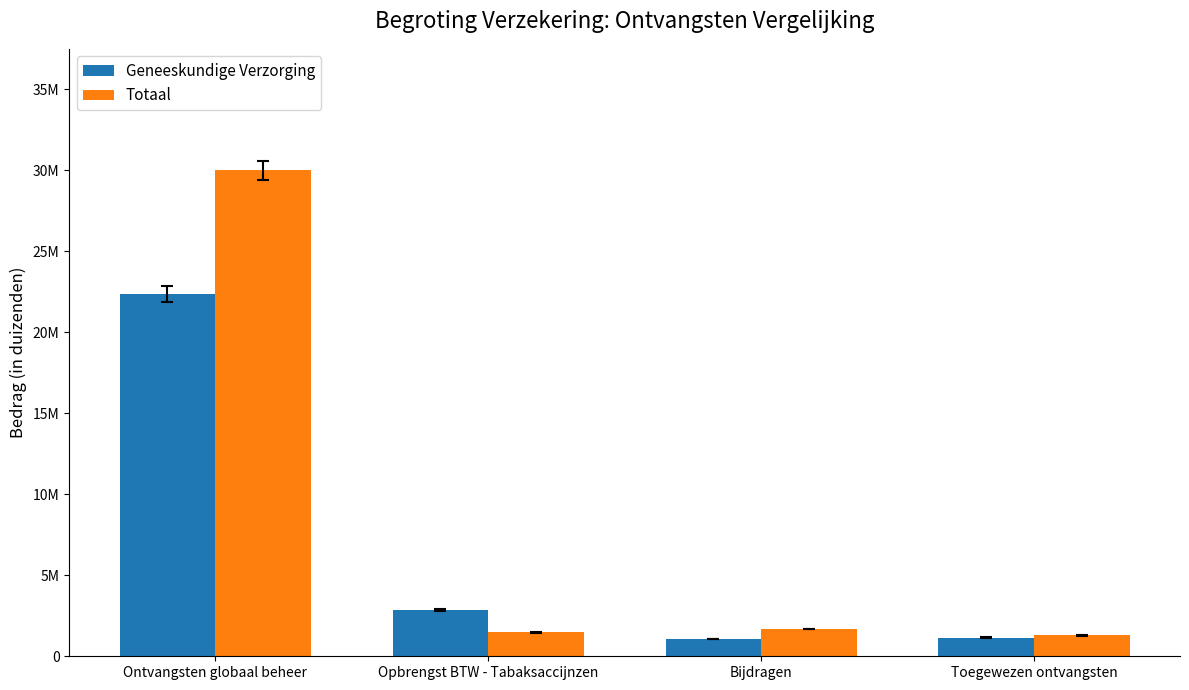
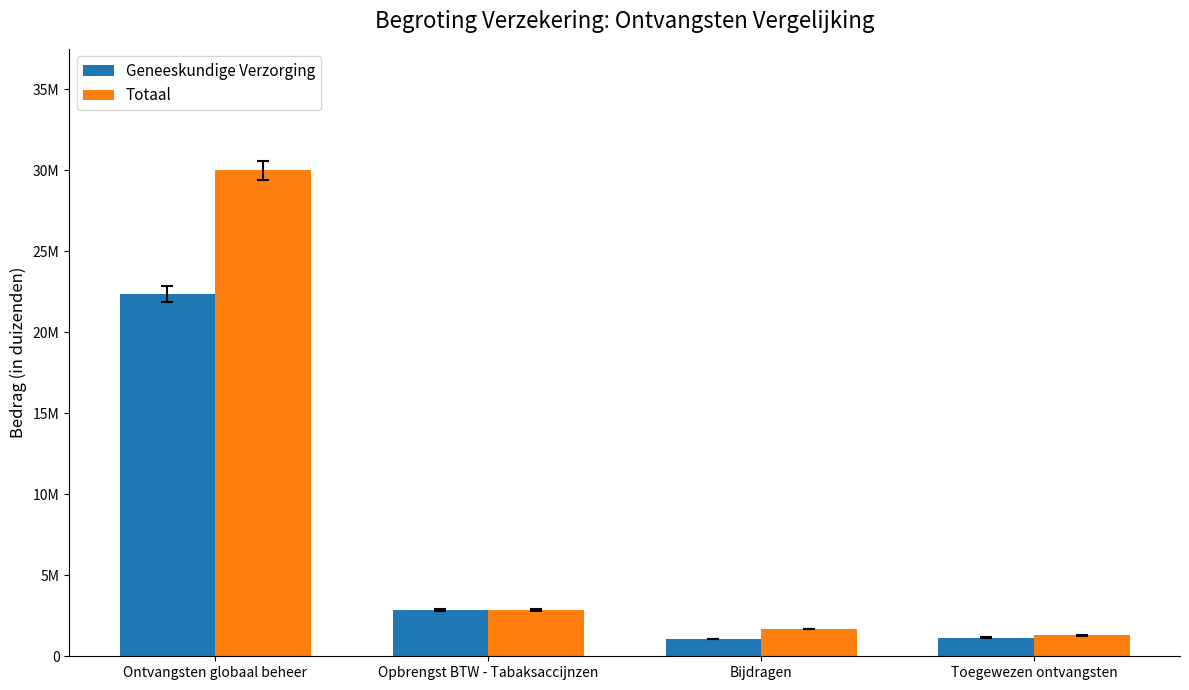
Totaal, Opbrengst BTW - Tabaksaccijnzen: 1500000 -> 2900000
